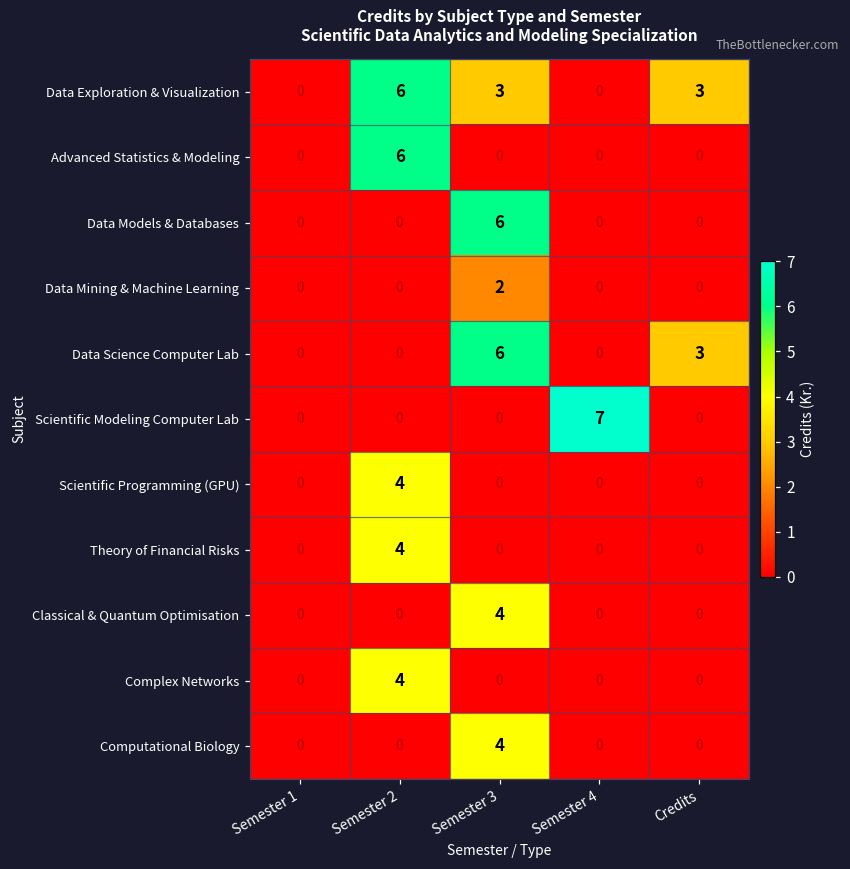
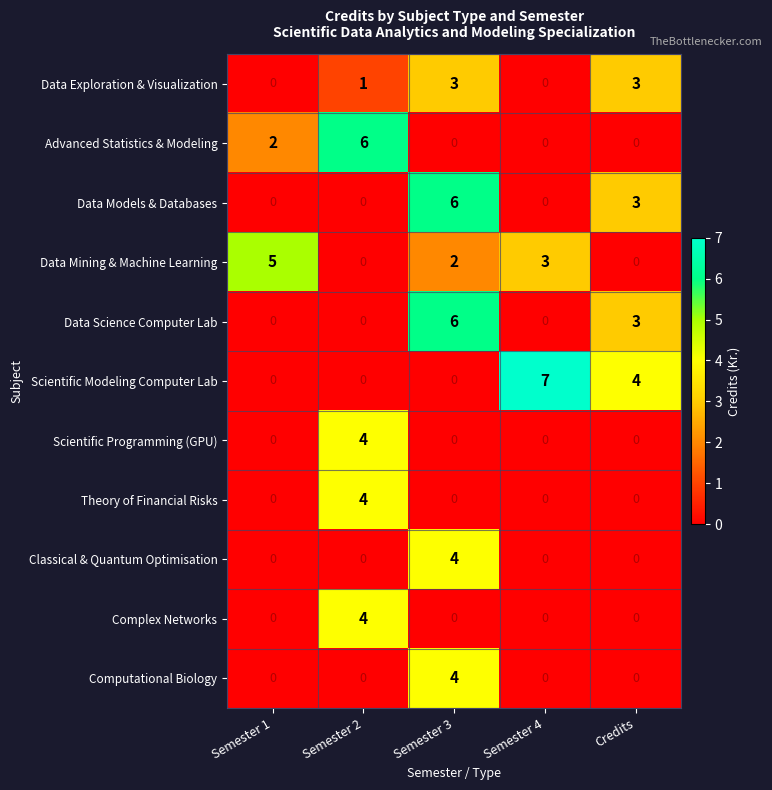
Data Exploration & Visualization, Semester 2: 6 -> 1
Advanced Statistics & Modeling, Semester 1: 0 -> 2
Data Models & Databases, Credits: 0 -> 3
Data Mining & Machine Learning, Semester 1: 0 -> 5
Data Mining & Machine Learning, Semester 4: 0 -> 3
Scientific Modeling Computer Lab, Credits: 0 -> 4
